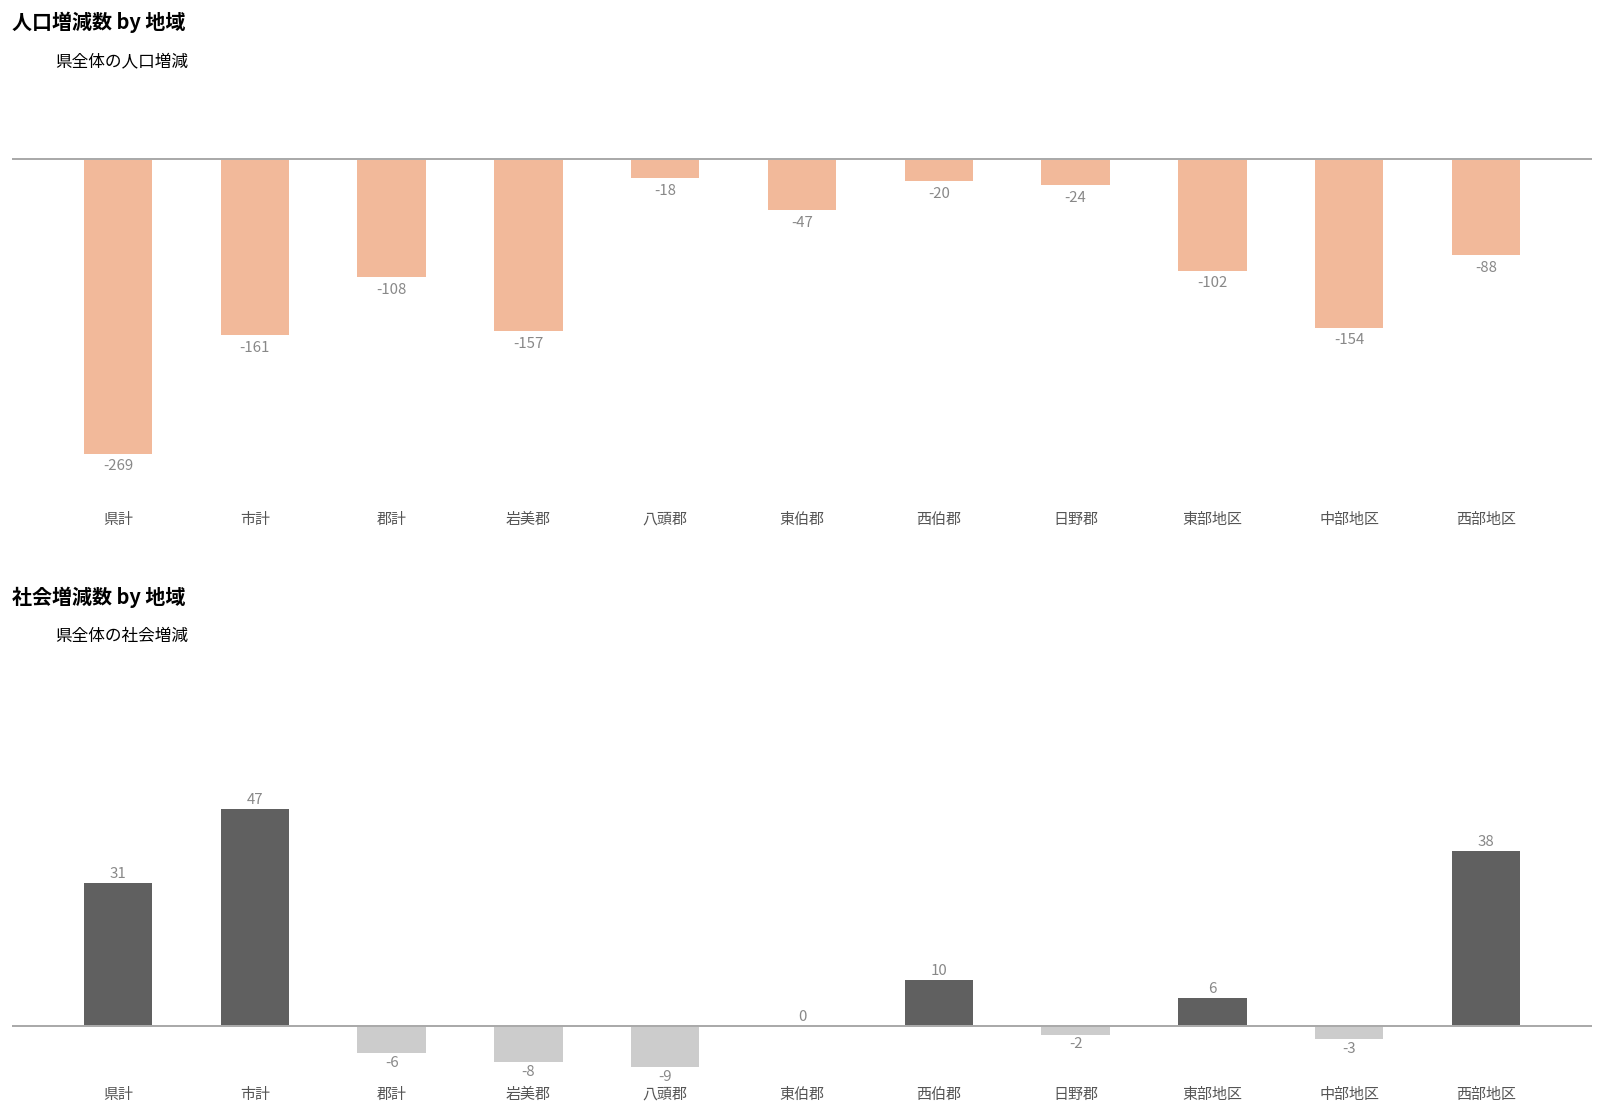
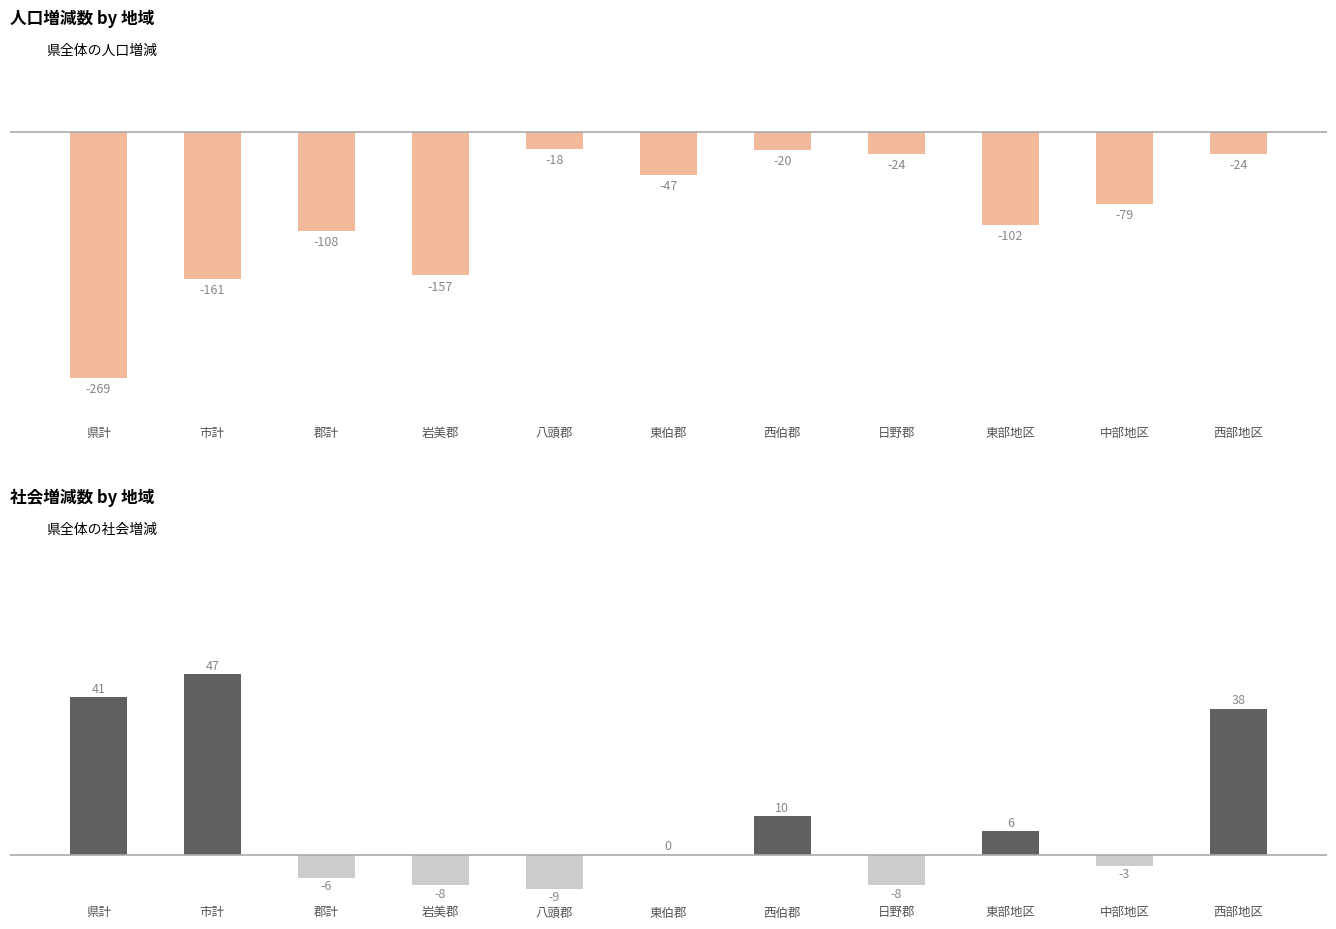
人口増減数 by 地域, 中部地区: -154 -> -79
人口増減数 by 地域, 西部地区: -88 -> -24
社会増減数 by 地域, 県計: 31 -> 41
社会増減数 by 地域, 日野郡: -2 -> -8
